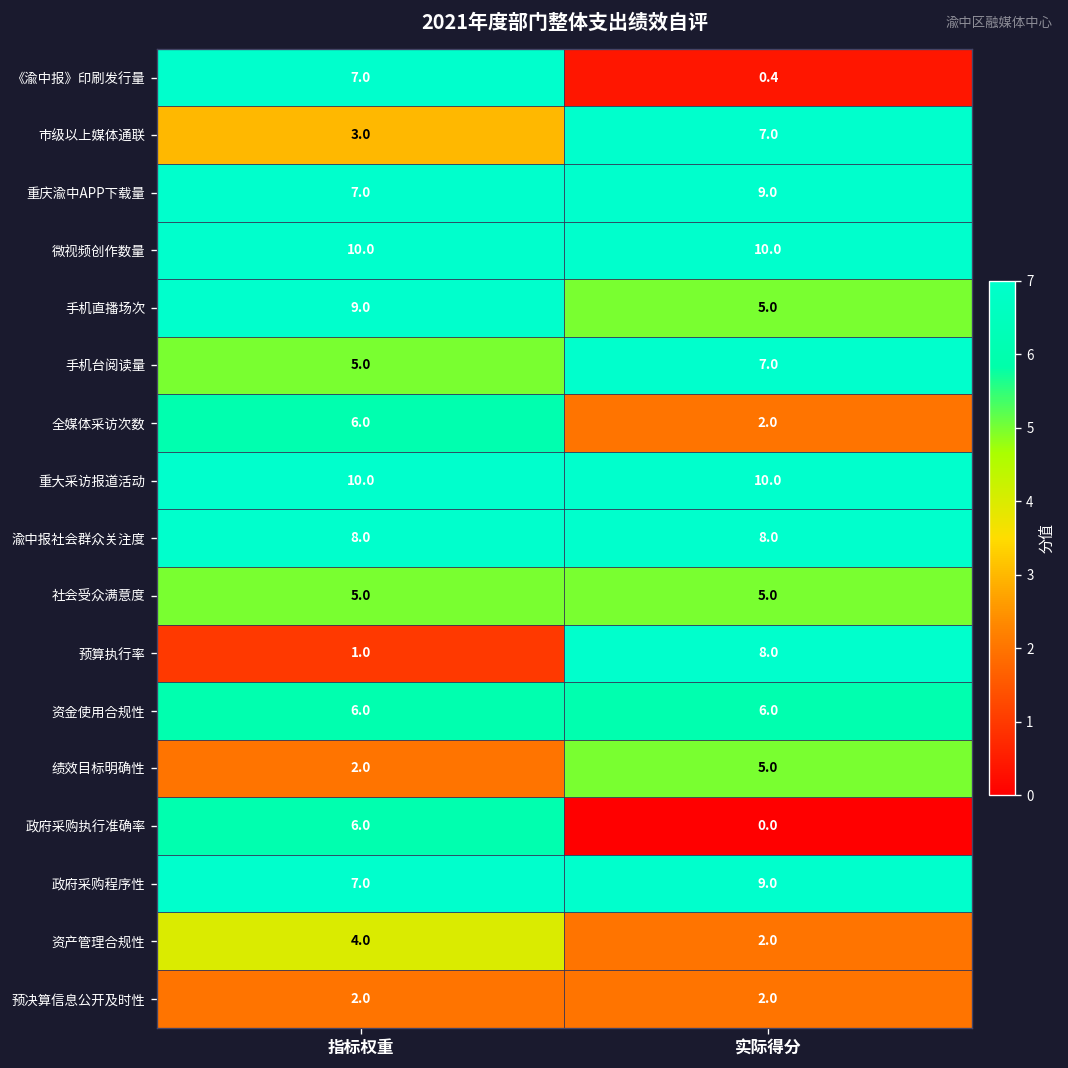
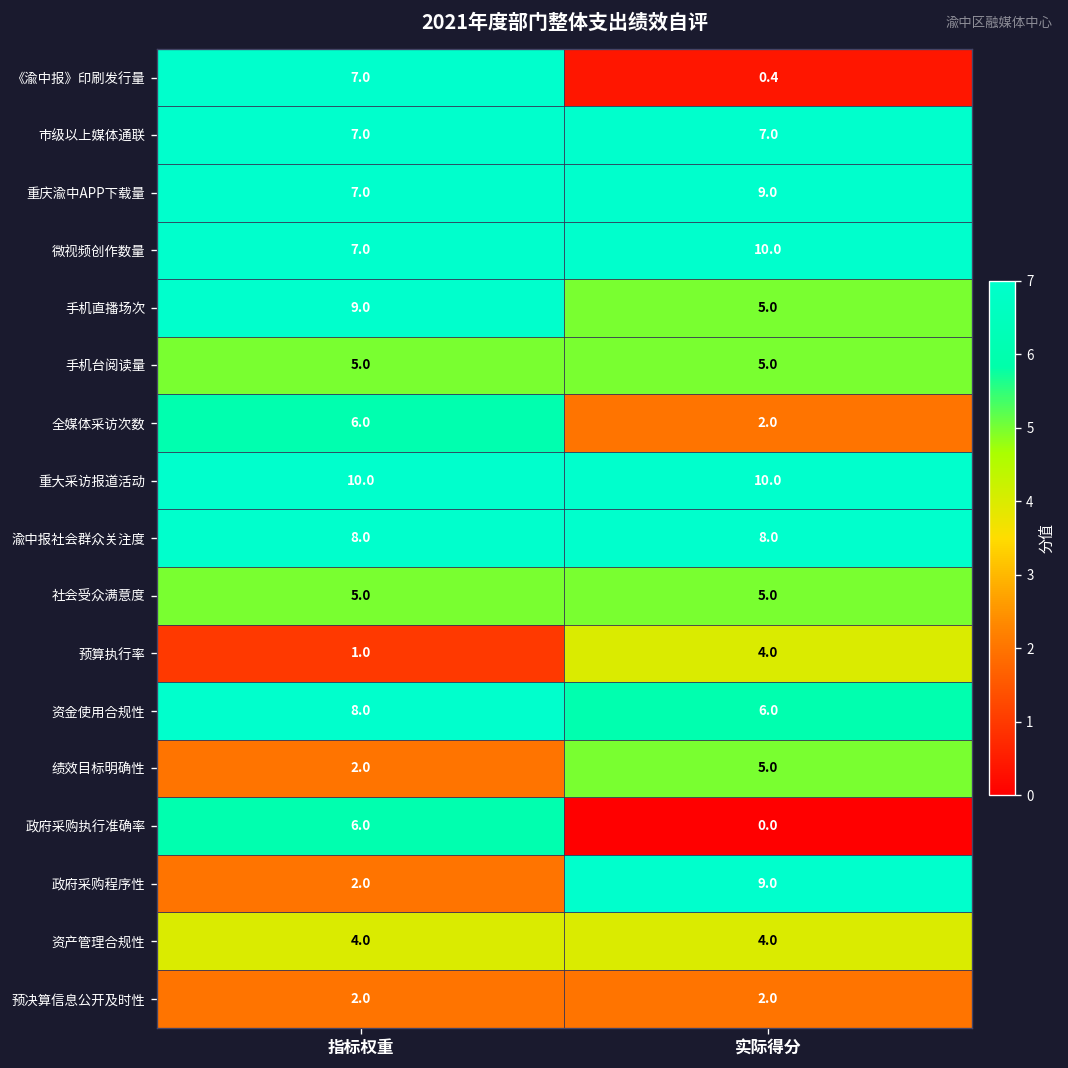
市级以上媒体通联, 指标权重: 3.0 -> 7.0
微视频创作数量, 指标权重: 10.0 -> 7.0
手机台阅读量, 实际得分: 7.0 -> 5.0
预算执行率, 实际得分: 8.0 -> 4.0
资金使用合规性, 指标权重: 6.0 -> 8.0
政府采购程序性, 指标权重: 7.0 -> 2.0
资产管理合规性, 实际得分: 2.0 -> 4.0
